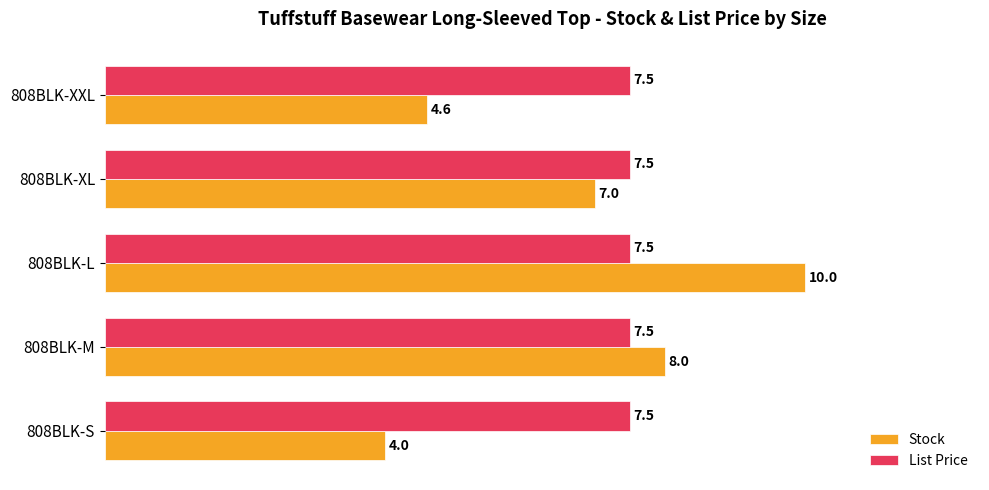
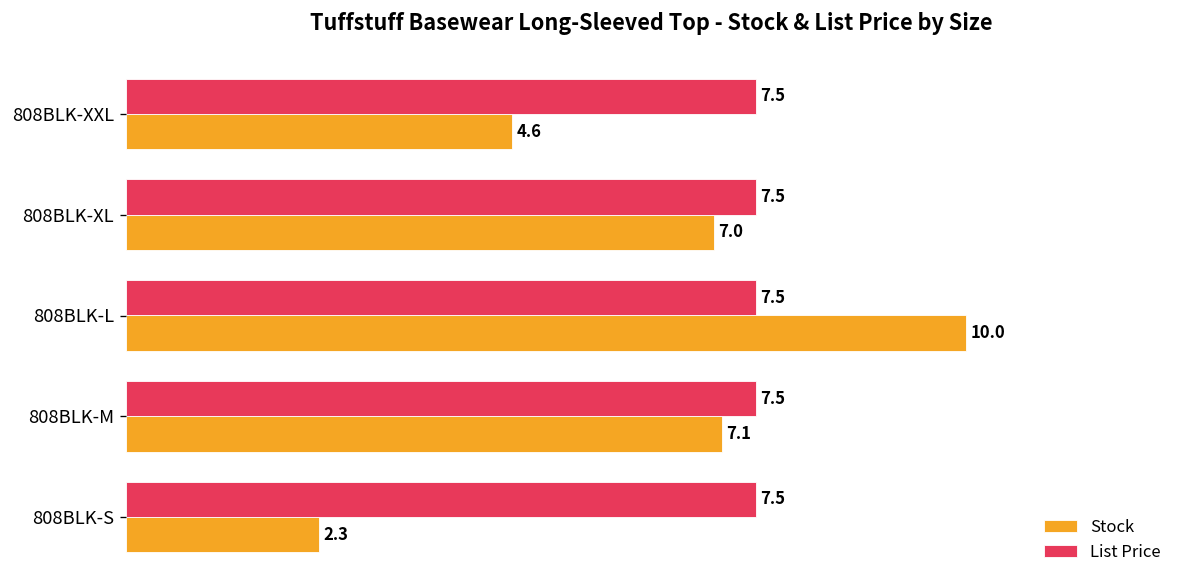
Stock, 808BLK-M: 8.0 -> 7.1
Stock, 808BLK-S: 4.0 -> 2.3
